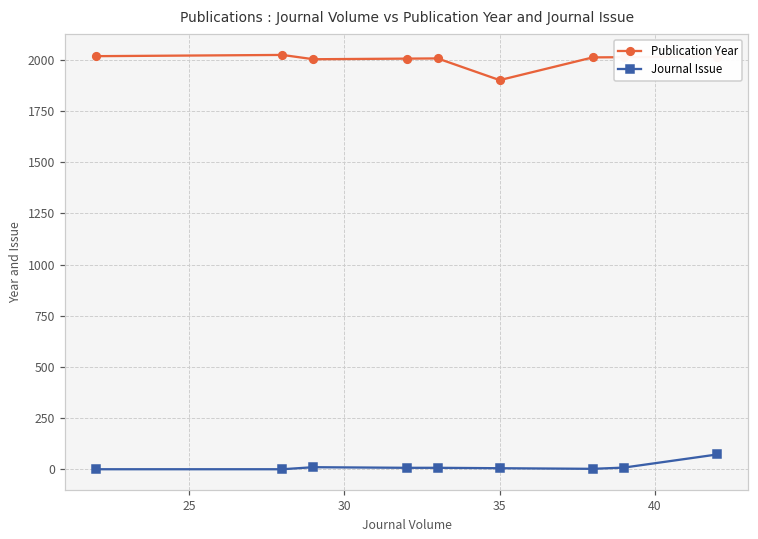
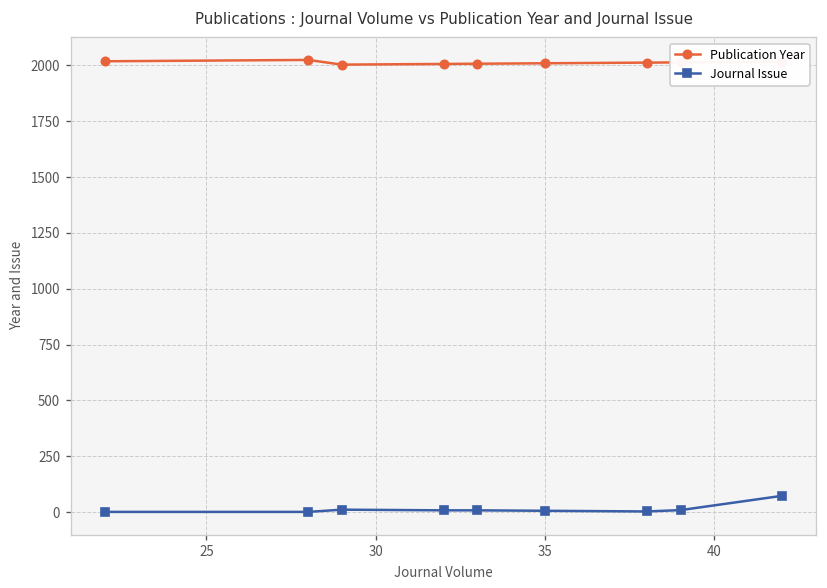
Publication Year, 35: 1900 -> 2010
